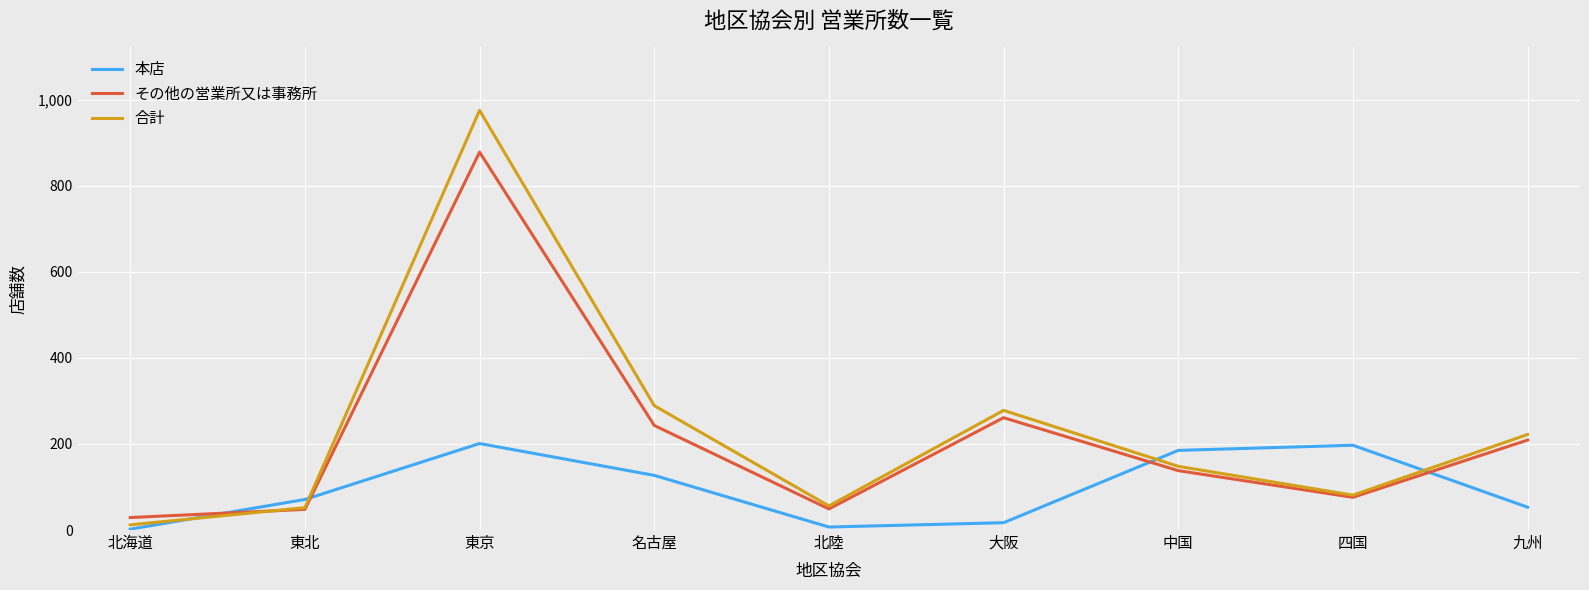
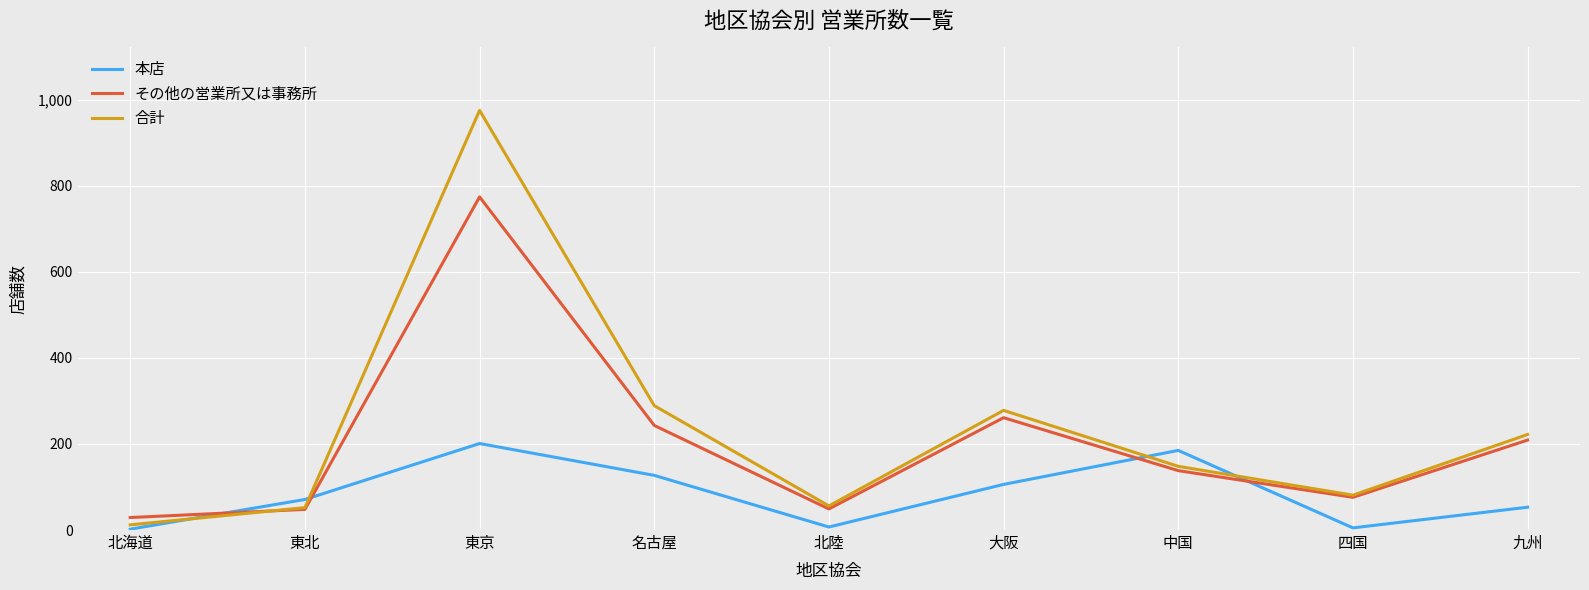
その他の営業所又は事務所, 東京: 880 -> 770
本店, 大阪: 20 -> 110
本店, 四国: 200 -> 10
